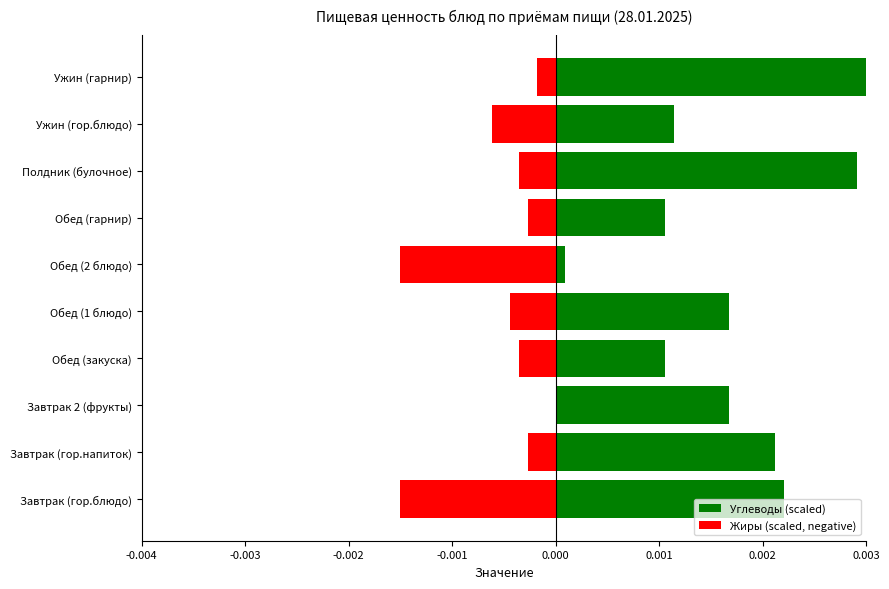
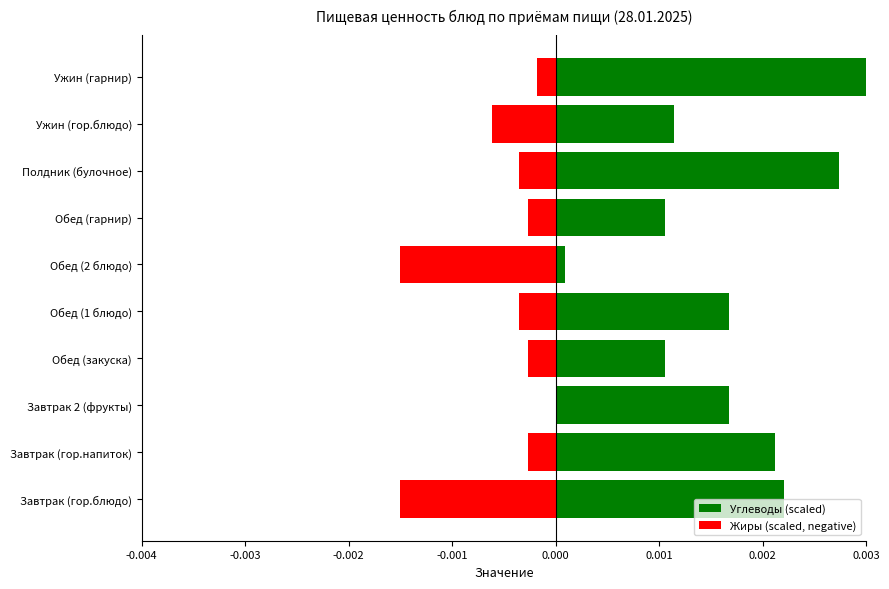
Углеводы (scaled), Полдник (булочное): 0.00291 -> 0.00274
Жиры (scaled, negative), Обед (1 блюдо): -0.00044 -> -0.00035
Жиры (scaled, negative), Обед (закуска): -0.00035 -> -0.00026
